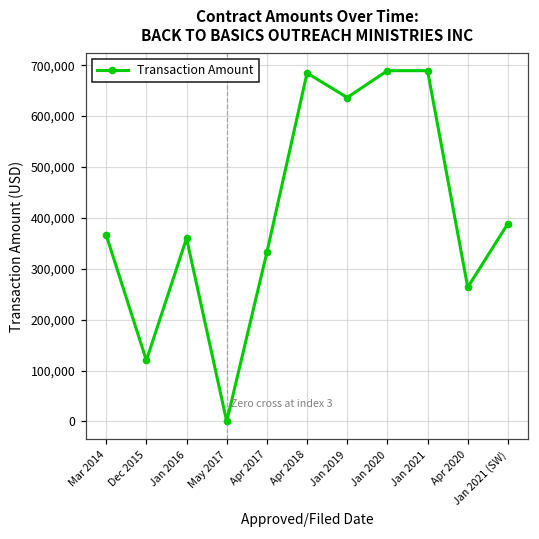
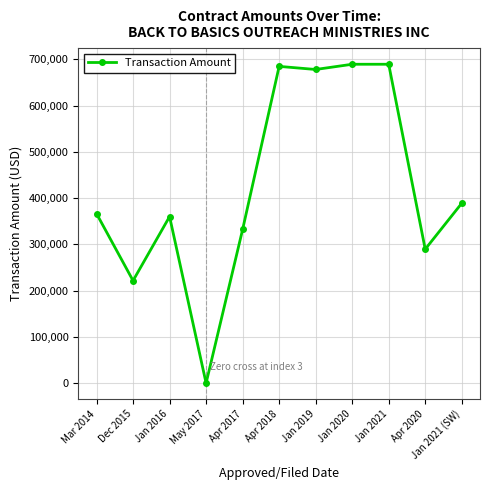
Dec 2015: 120,000 -> 220,000
Jan 2019: 640,000 -> 680,000
Apr 2020: 260,000 -> 290,000
